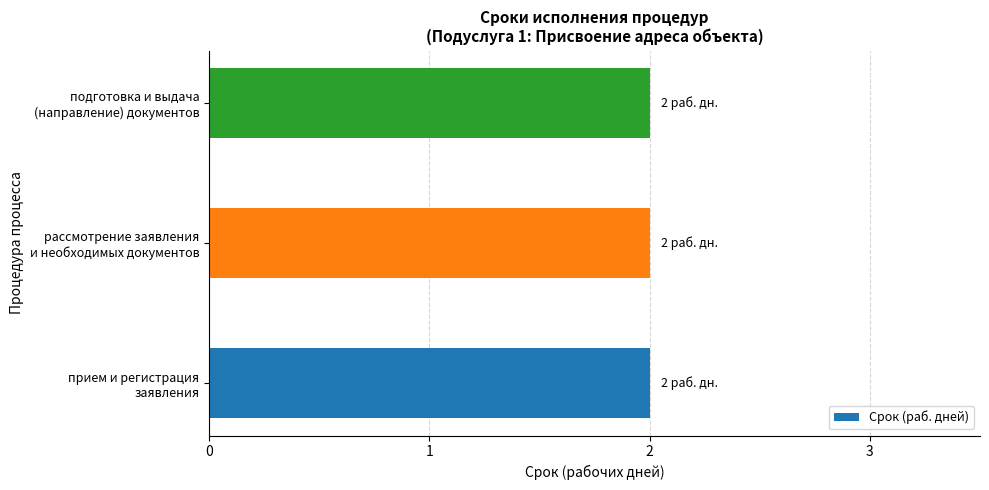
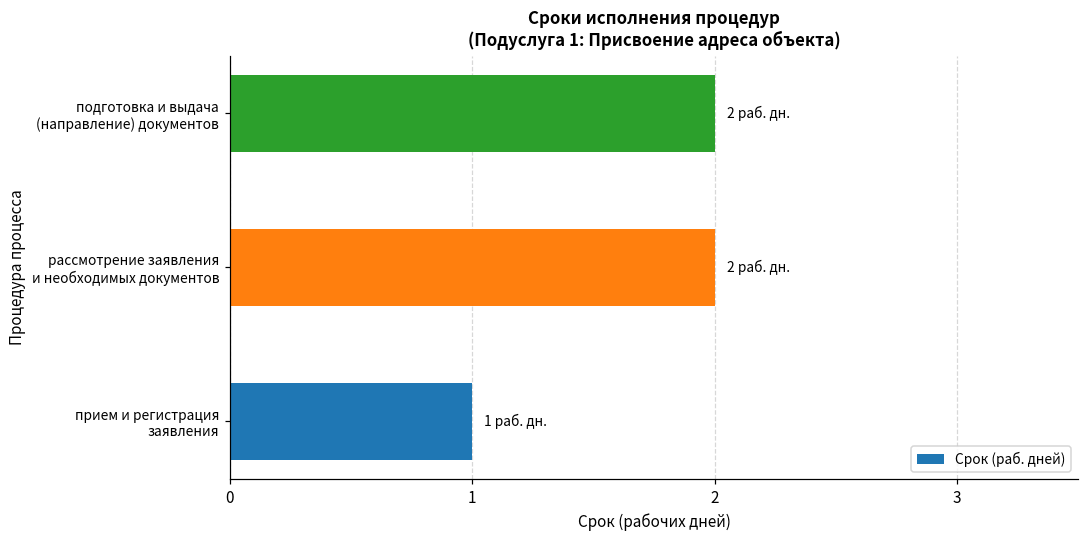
прием и регистрация заявления: 2 -> 1
